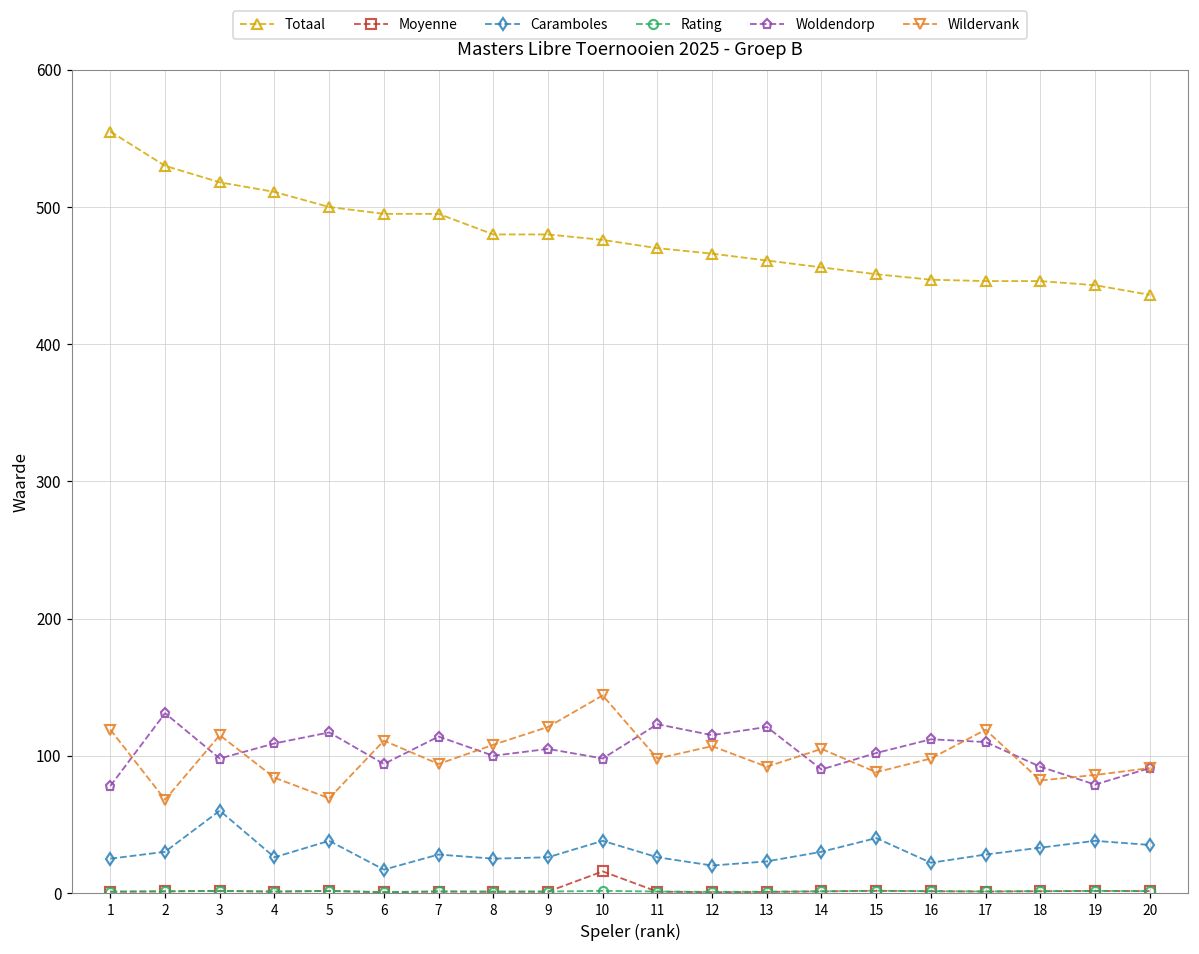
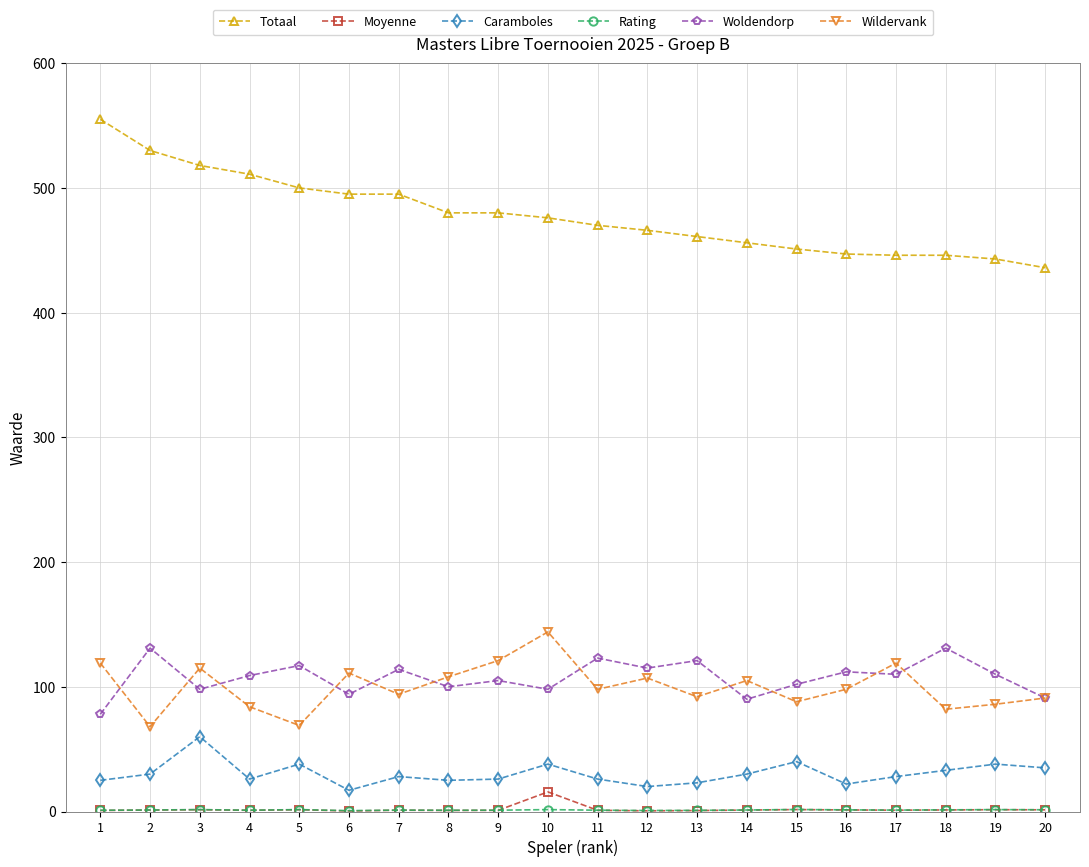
Woldendorp, 18: 92 -> 131
Woldendorp, 19: 79 -> 110
